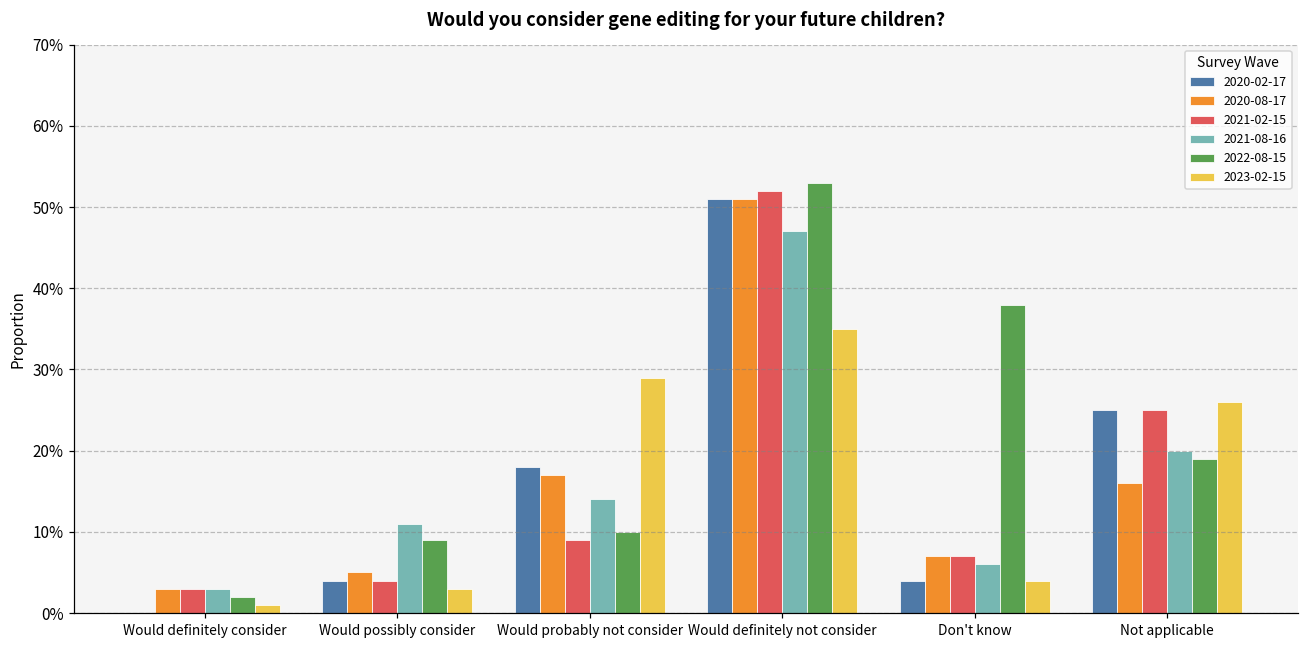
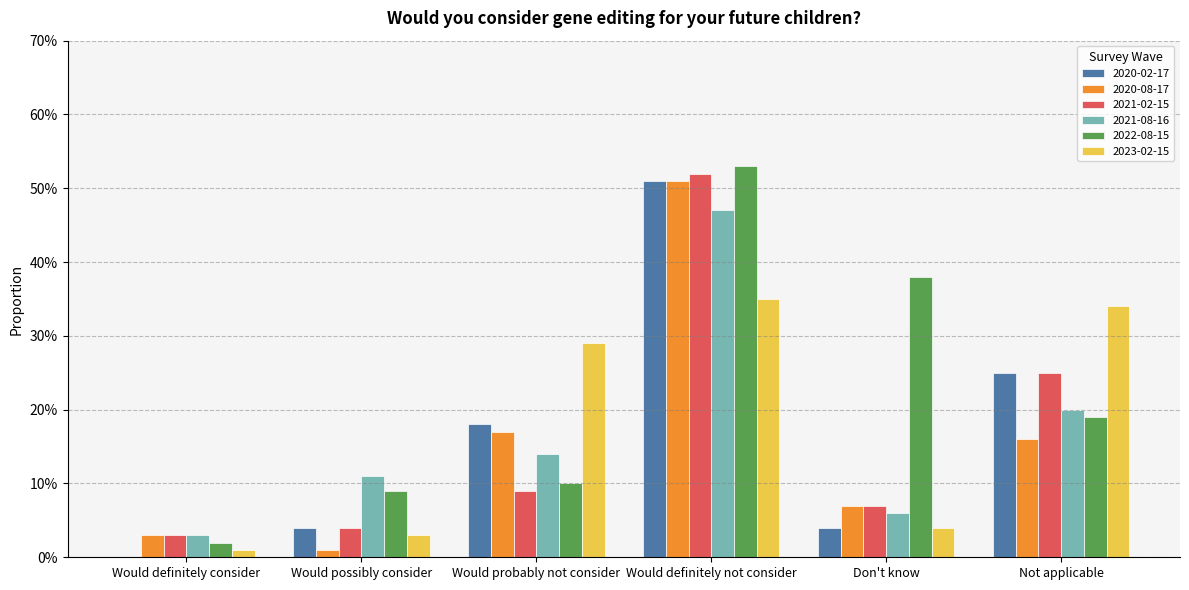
2020-08-17, Would possibly consider: 5% -> 1%
2023-02-15, Not applicable: 26% -> 34%
